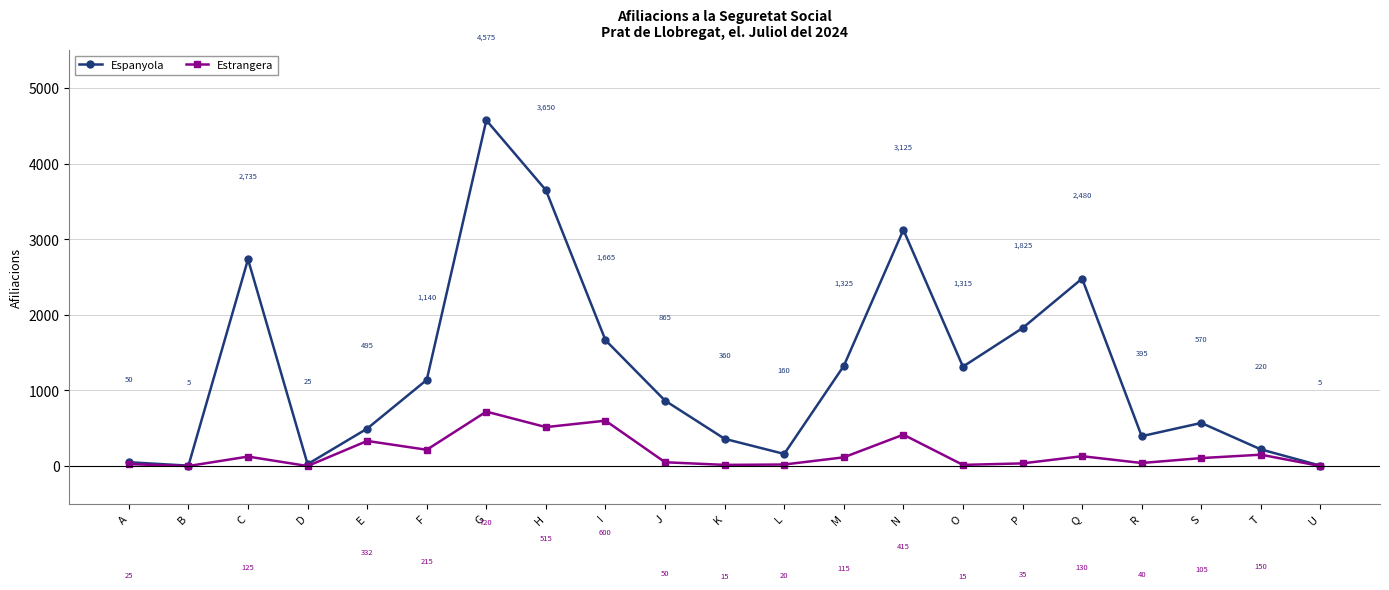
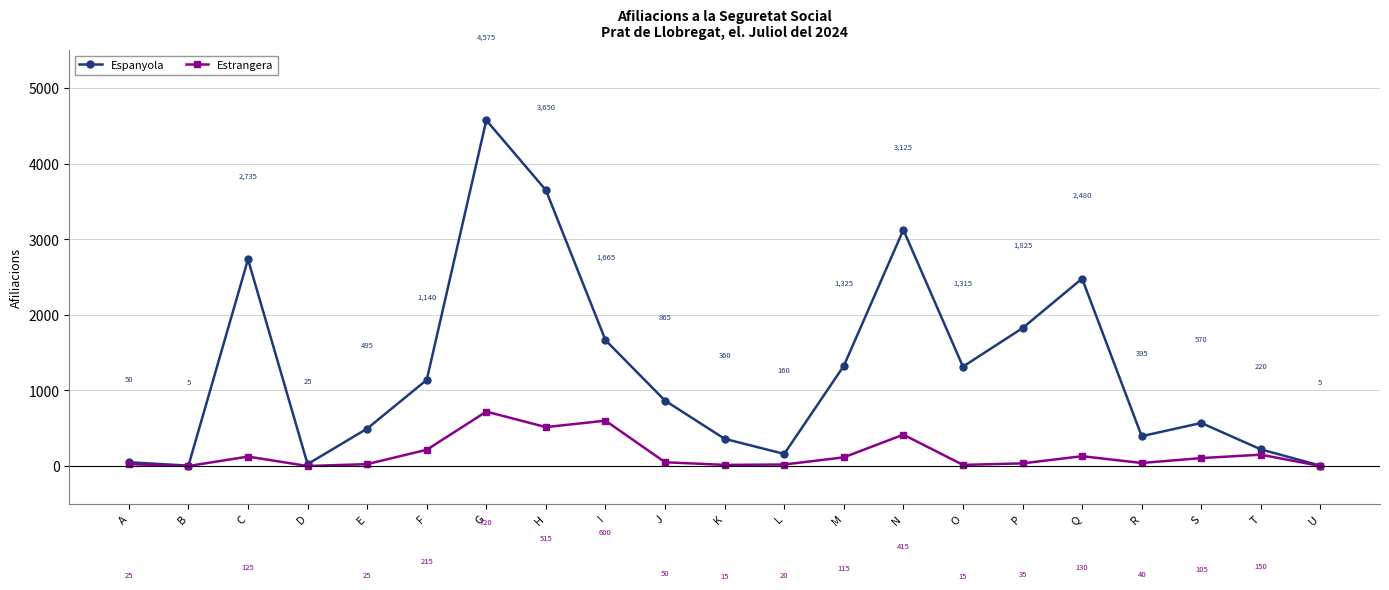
Estrangera, E: 332 -> 25
